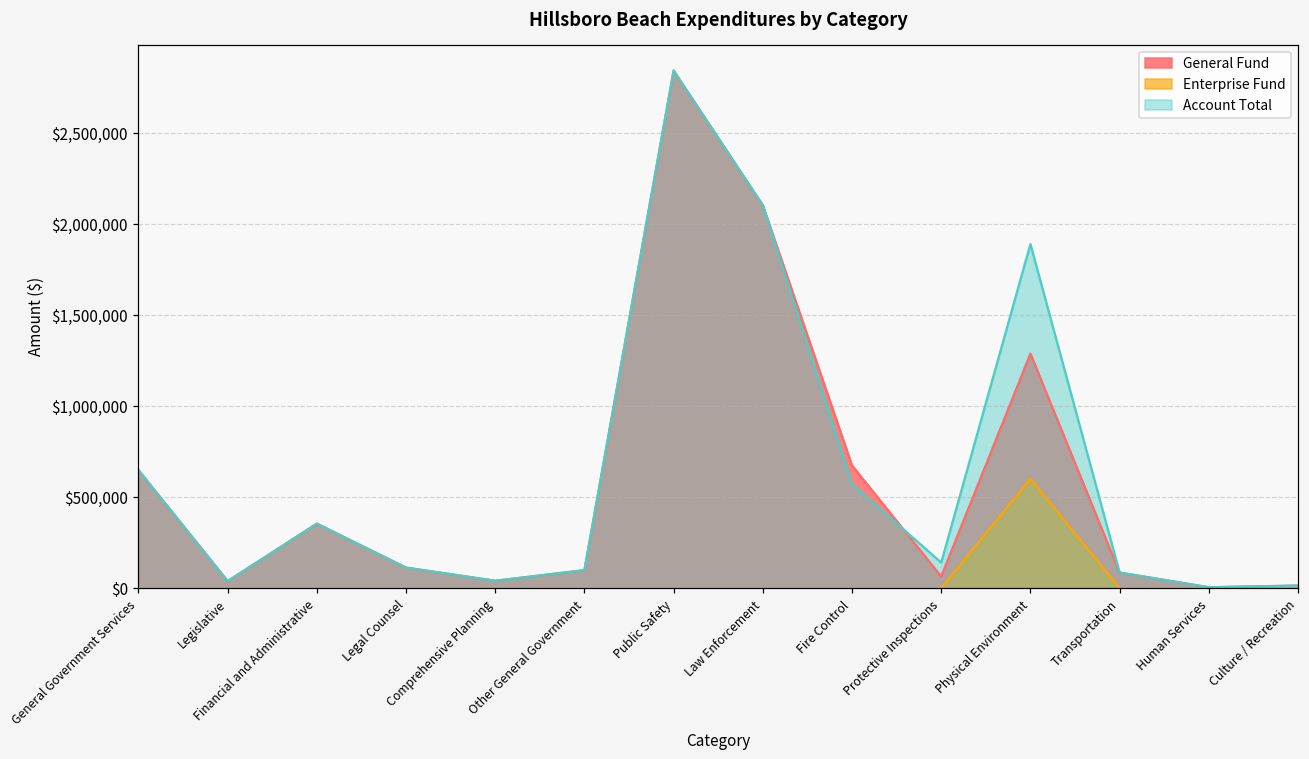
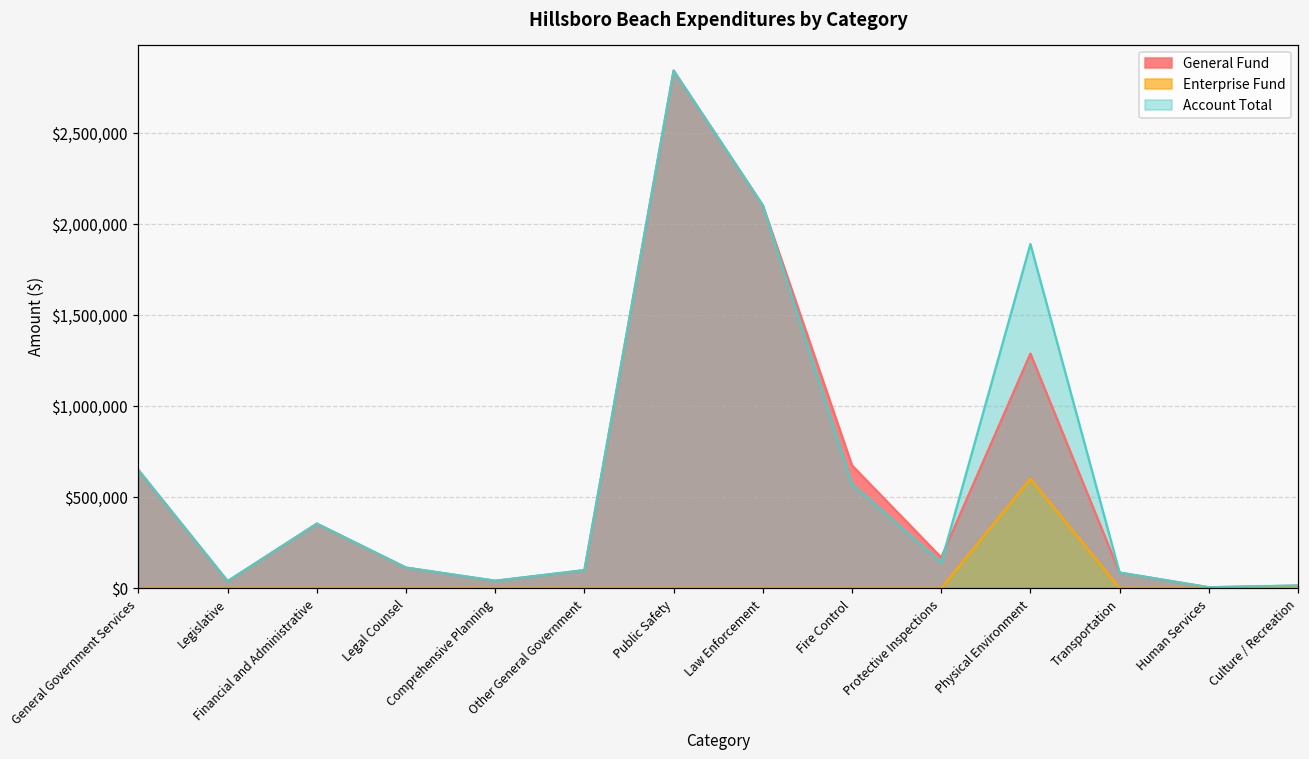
General Fund, Protective Inspections: $60,000 -> $170,000
